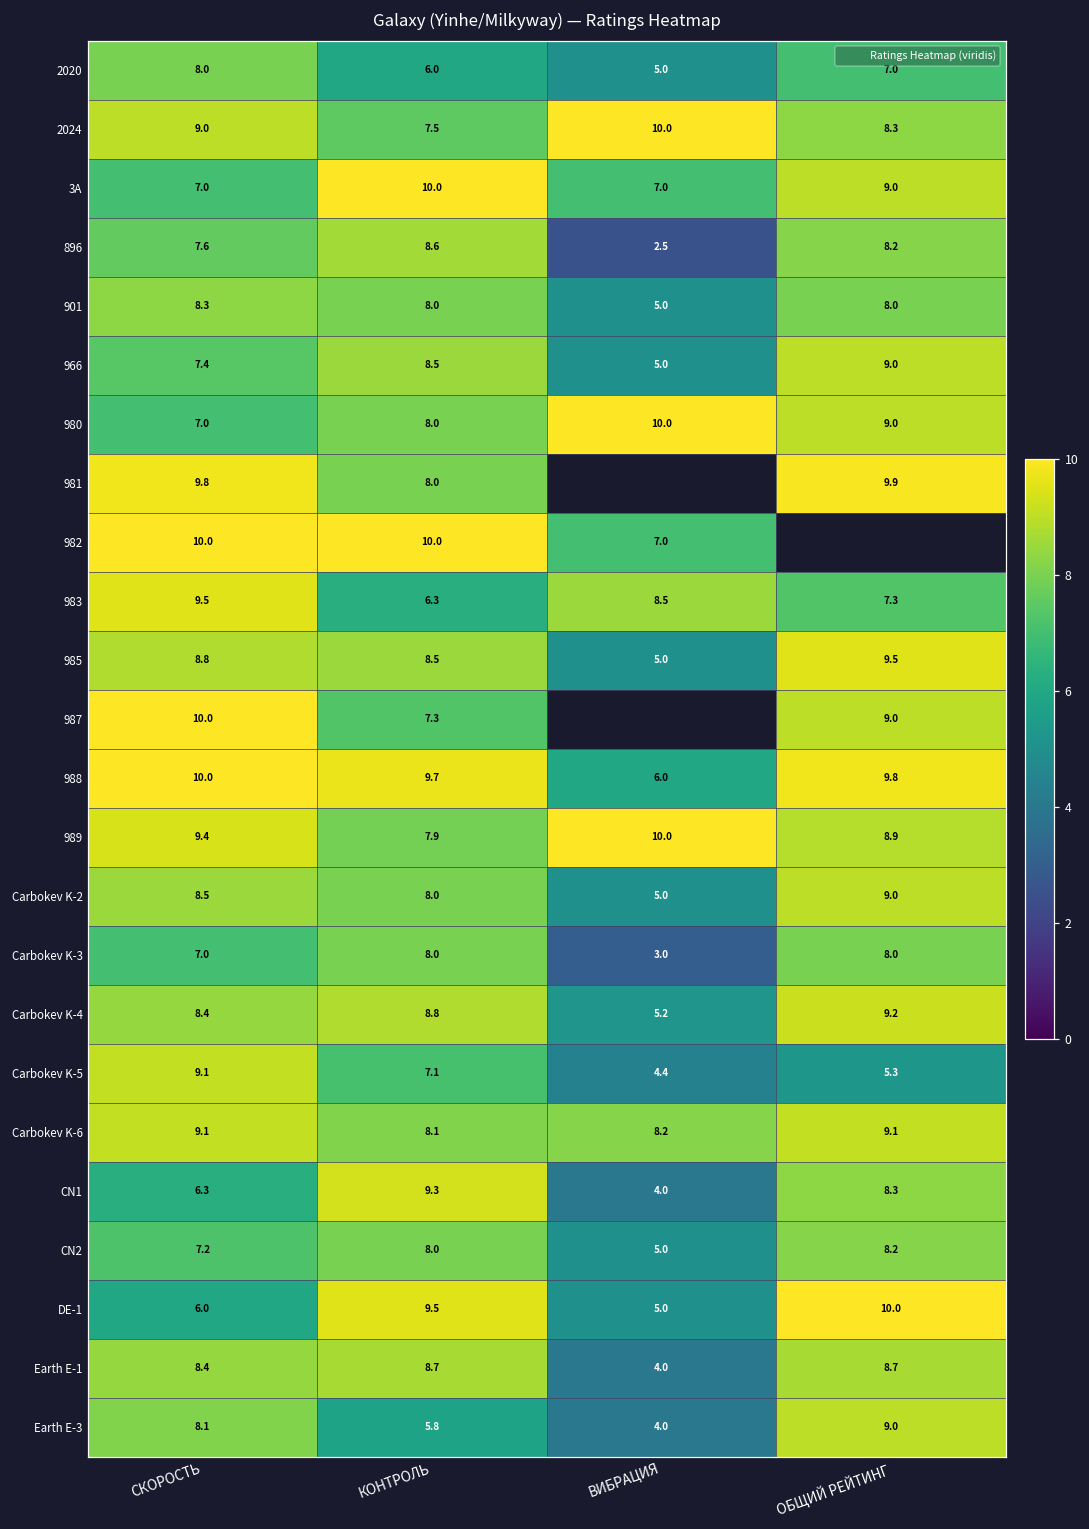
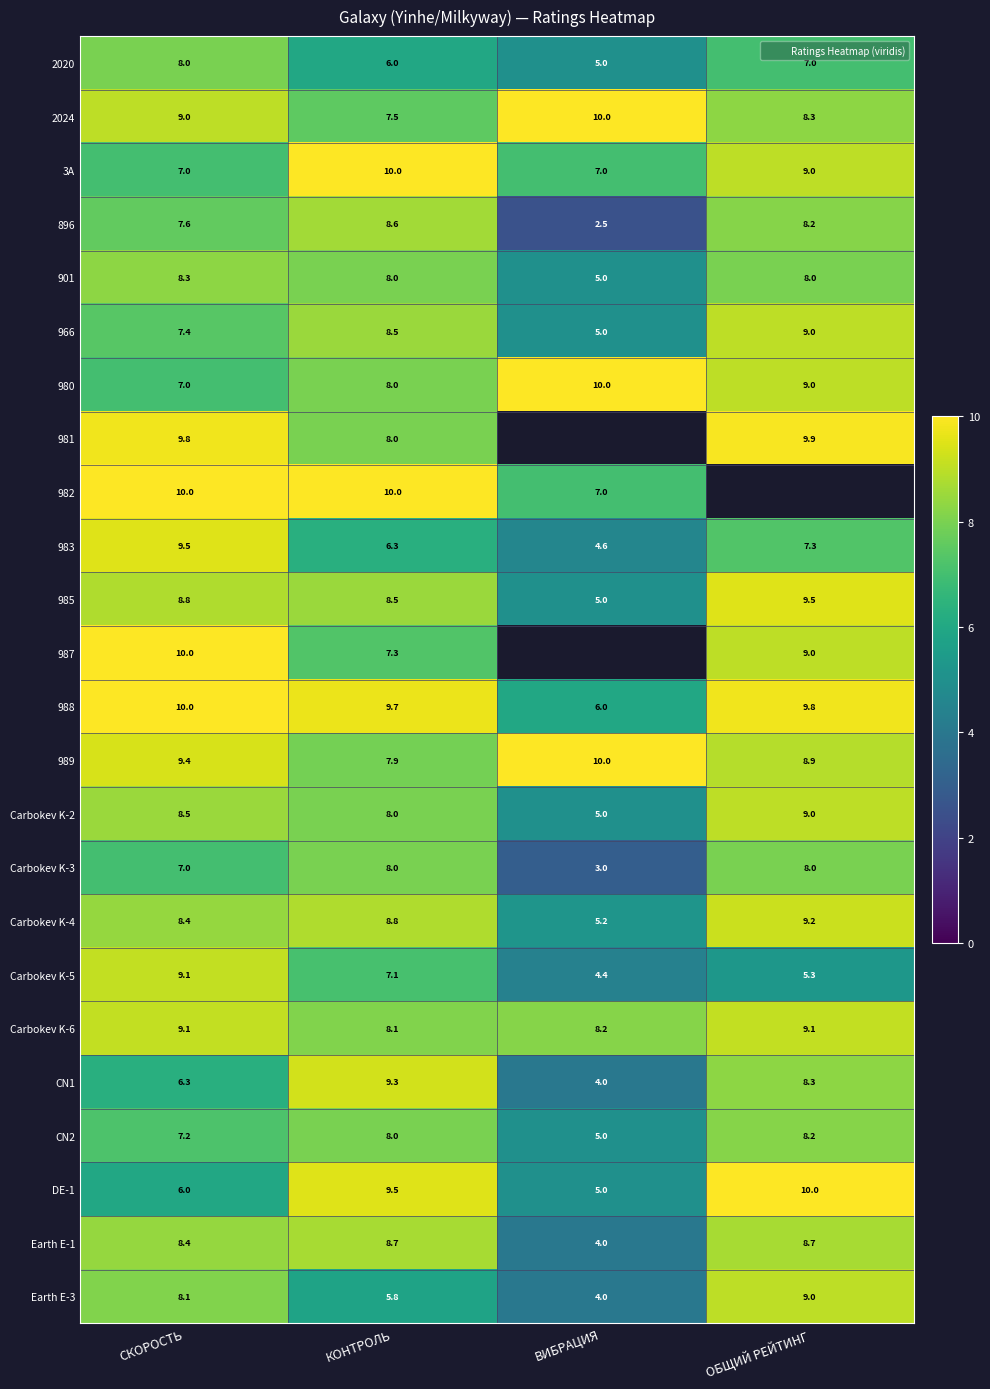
983, ВИБРАЦИЯ: 8.5 -> 4.6
